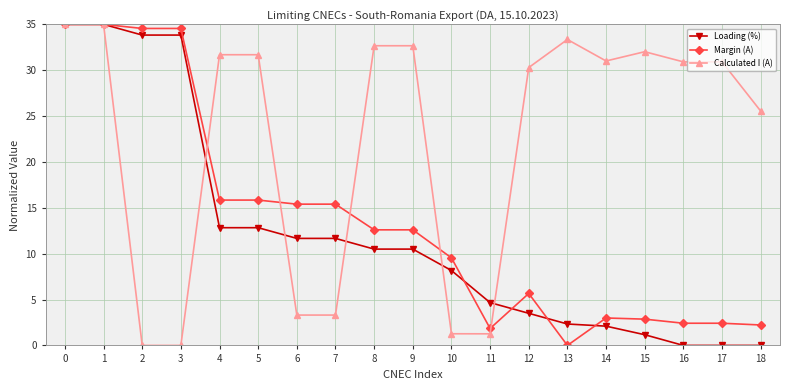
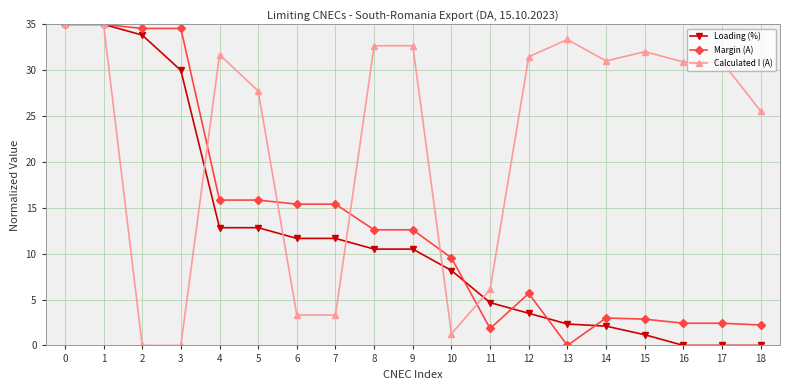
Loading (%), 3: 34 -> 30
Calculated I (A), 5: 32 -> 28
Calculated I (A), 11: 1 -> 6
Calculated I (A), 12: 30 -> 31
